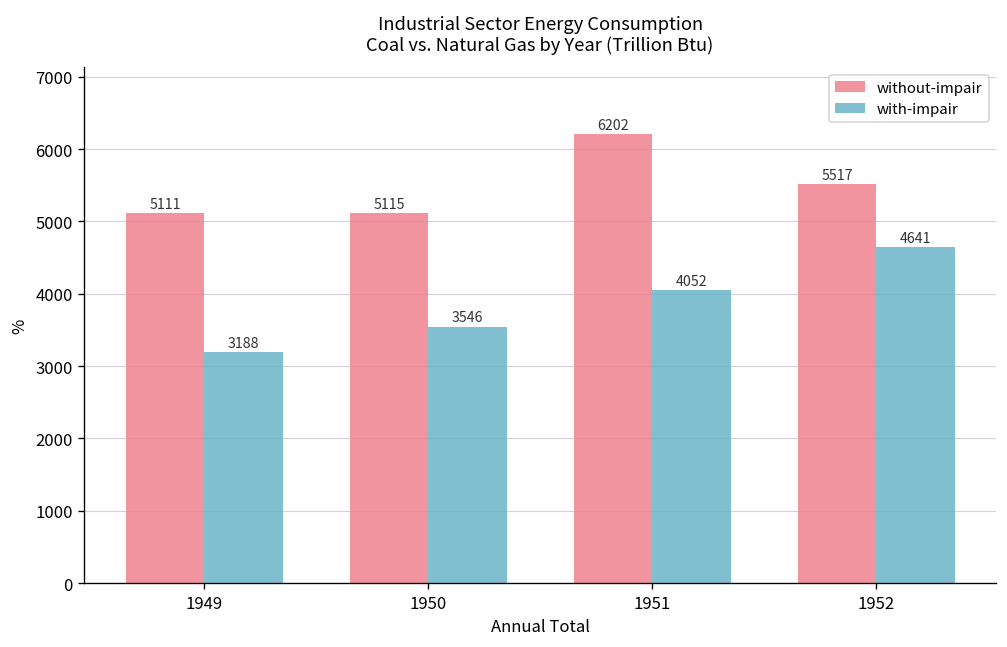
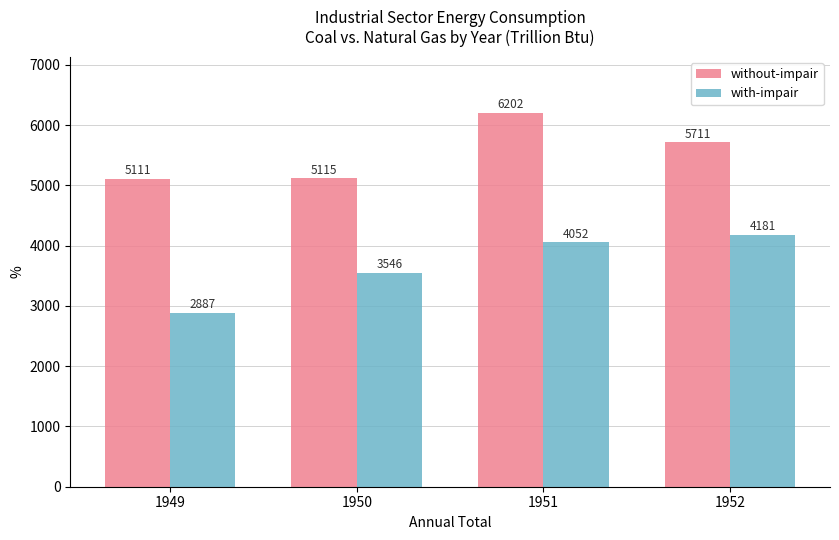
with-impair, 1949: 3188 -> 2887
without-impair, 1952: 5517 -> 5711
with-impair, 1952: 4641 -> 4181
